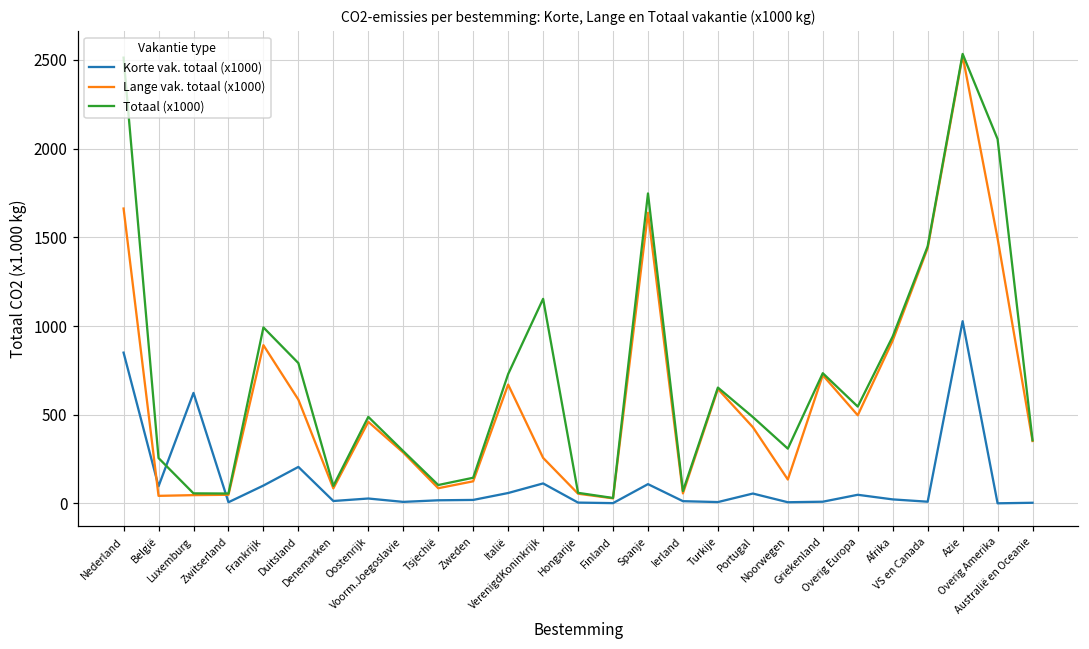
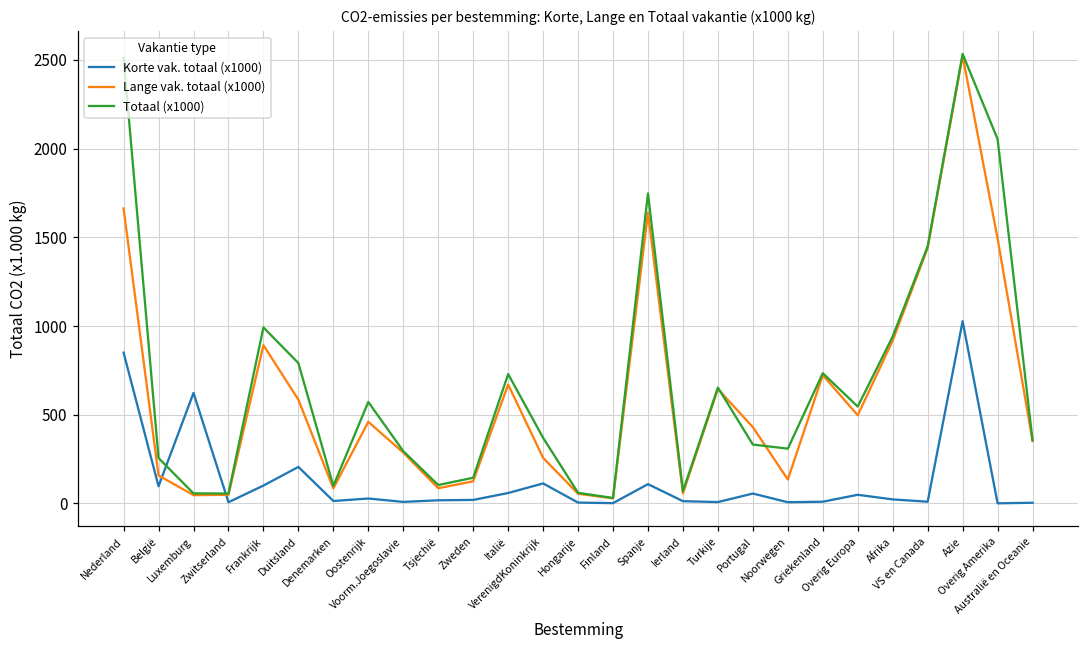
Lange vak. totaal (x1000), België: 40 -> 160
Totaal (x1000), Oostenrijk: 490 -> 570
Totaal (x1000), VerenigdKoninkrijk: 1150 -> 370
Totaal (x1000), Portugal: 490 -> 330
